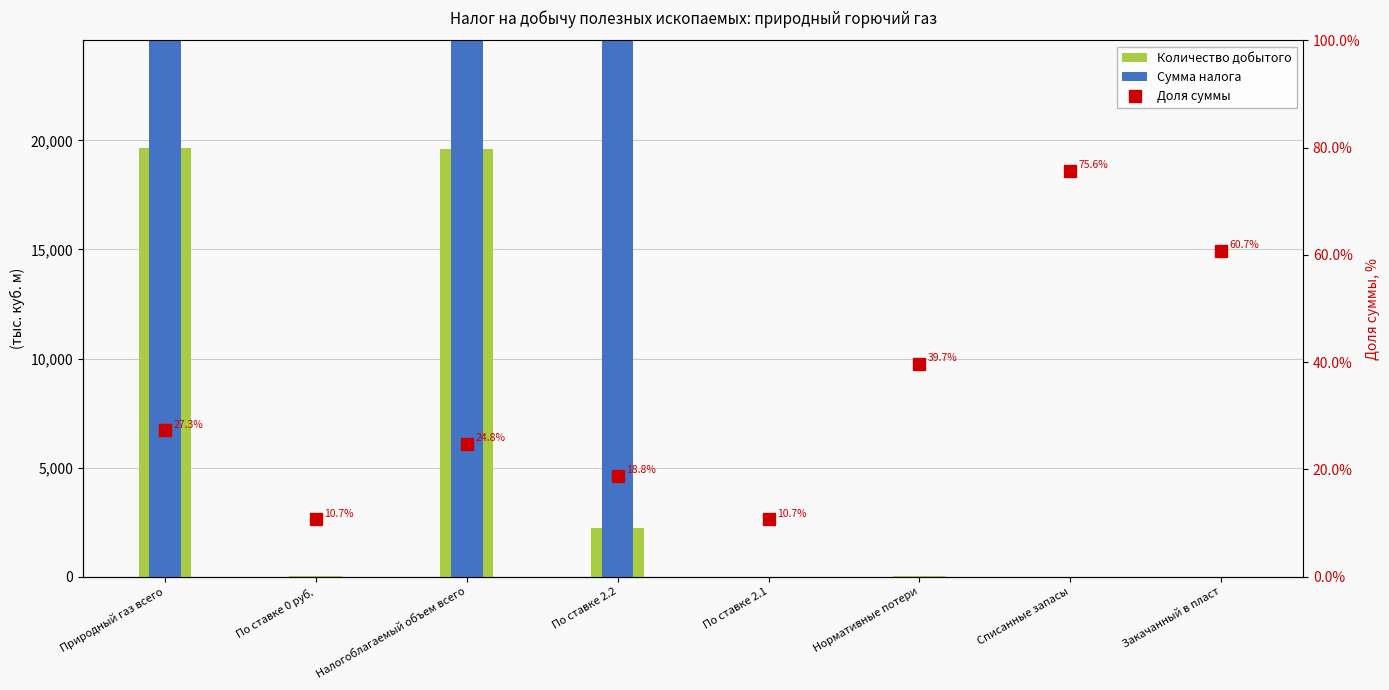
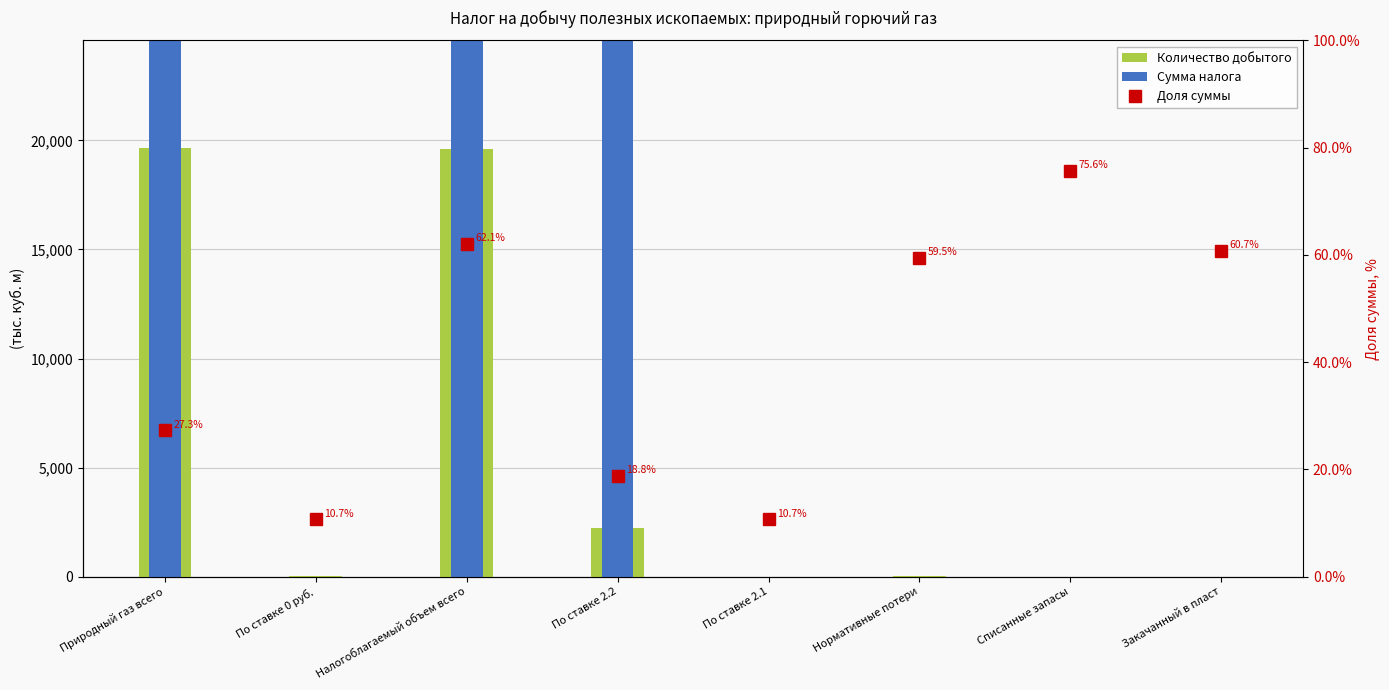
Доля суммы, Налогоблагаемый объем всего: 24.8% -> 62.1%
Доля суммы, Нормативные потери: 39.7% -> 59.5%
